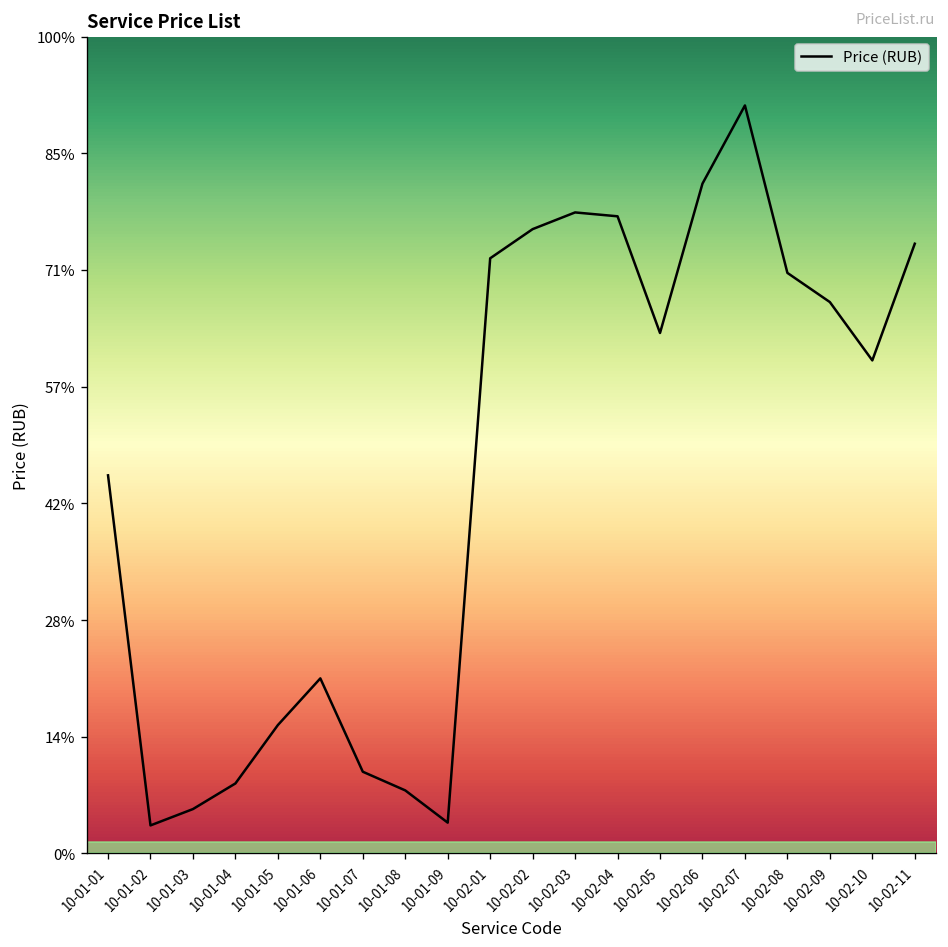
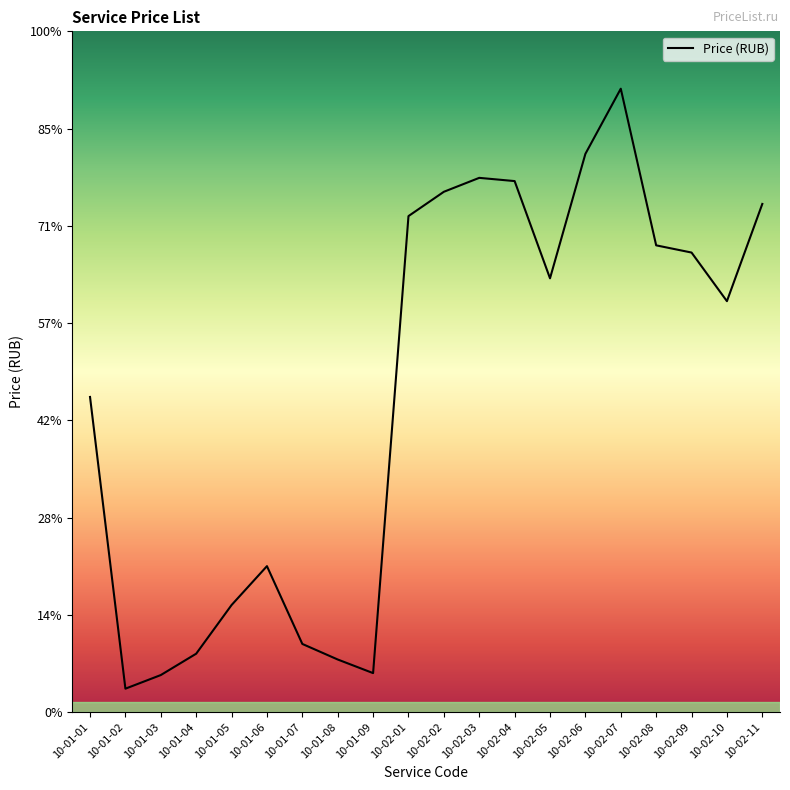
10-01-09: 4% -> 6%
10-02-08: 71% -> 69%
